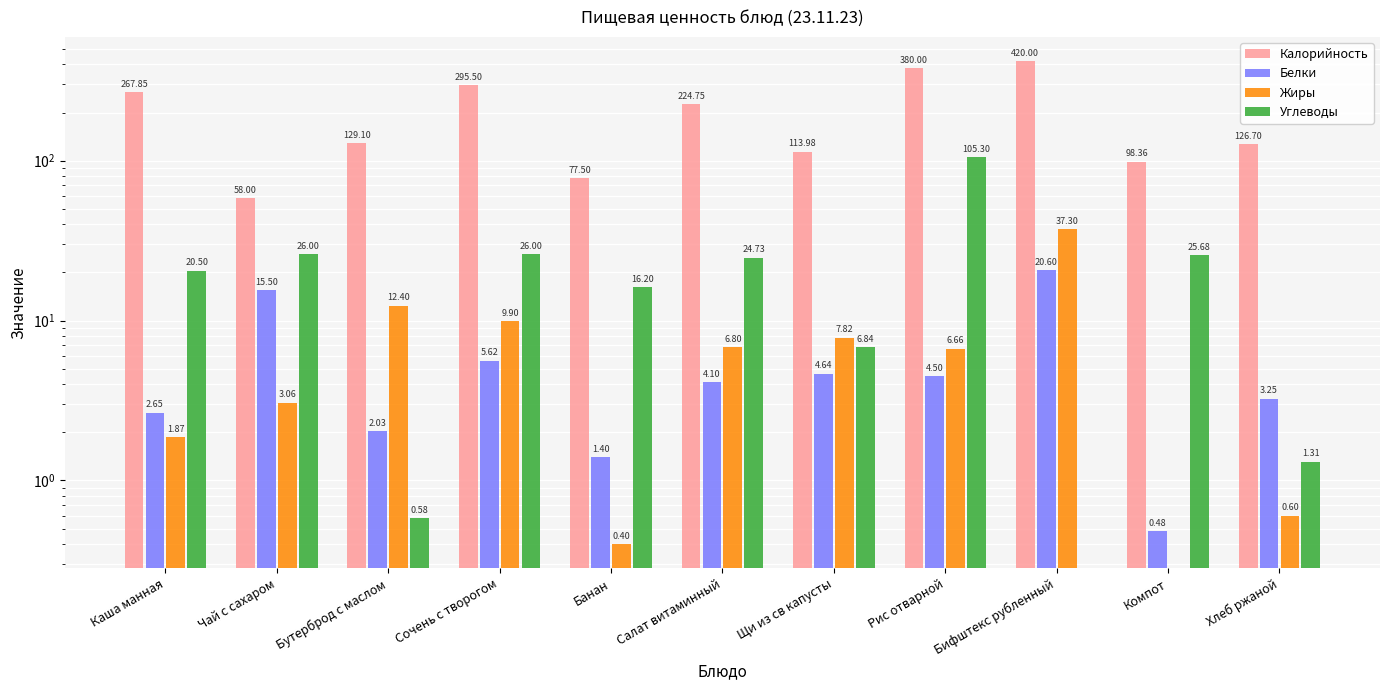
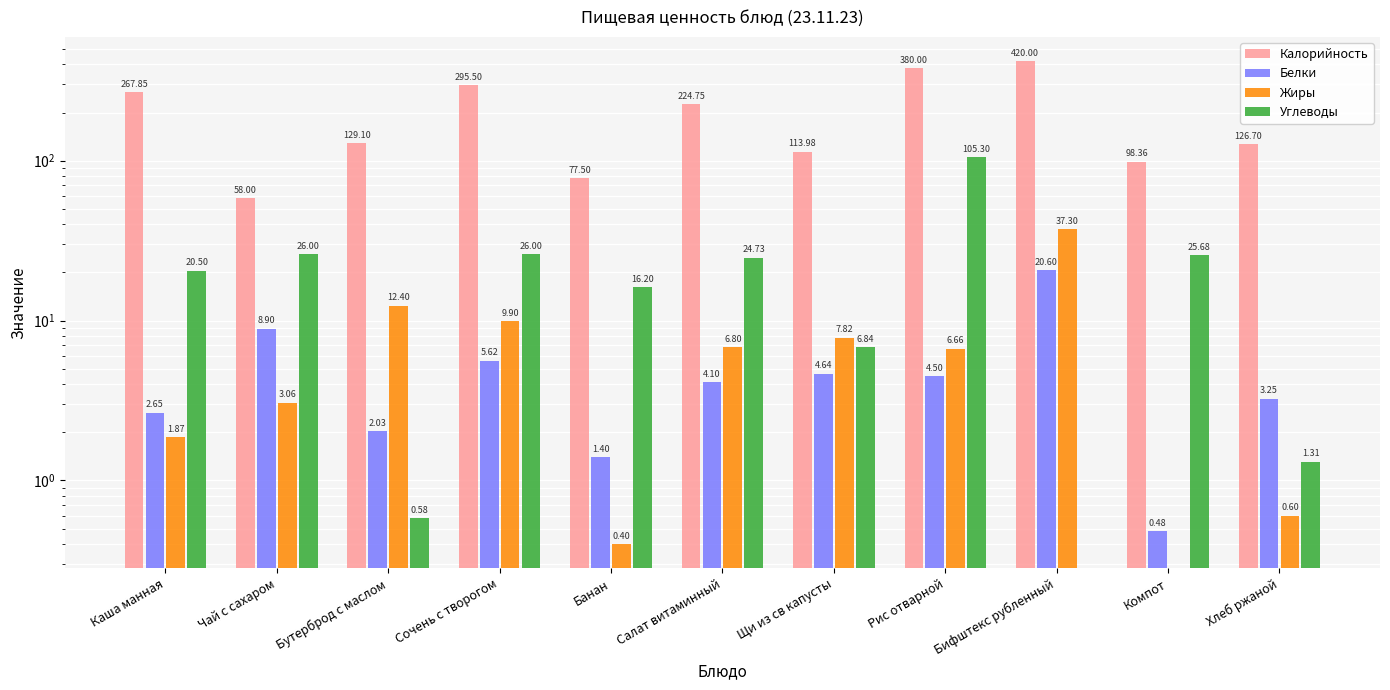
Белки, Чай с сахаром: 15.50 -> 8.90
